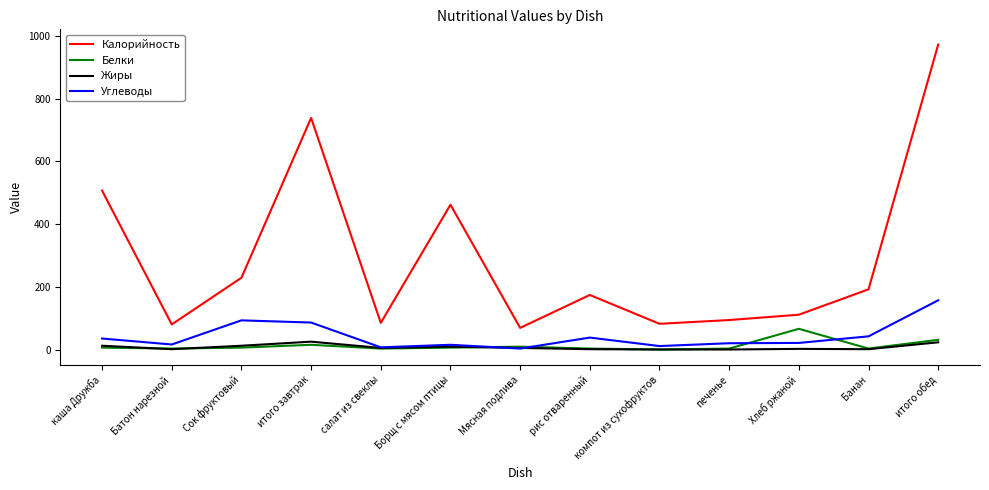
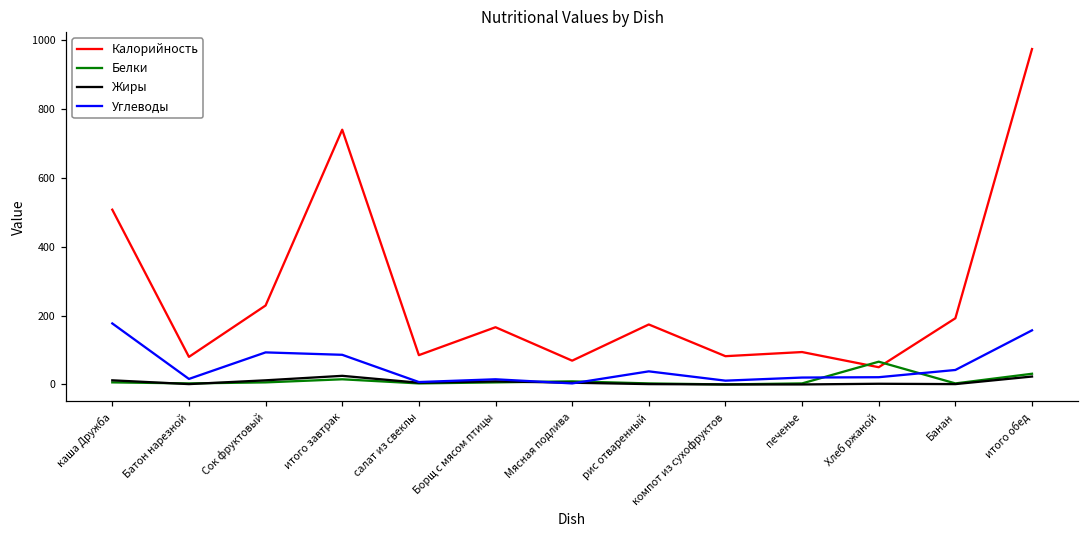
Углеводы, каша Дружба: 40 -> 180
Калорийность, Борщ с мясом птицы: 460 -> 170
Калорийность, Хлеб ржаной: 110 -> 50
